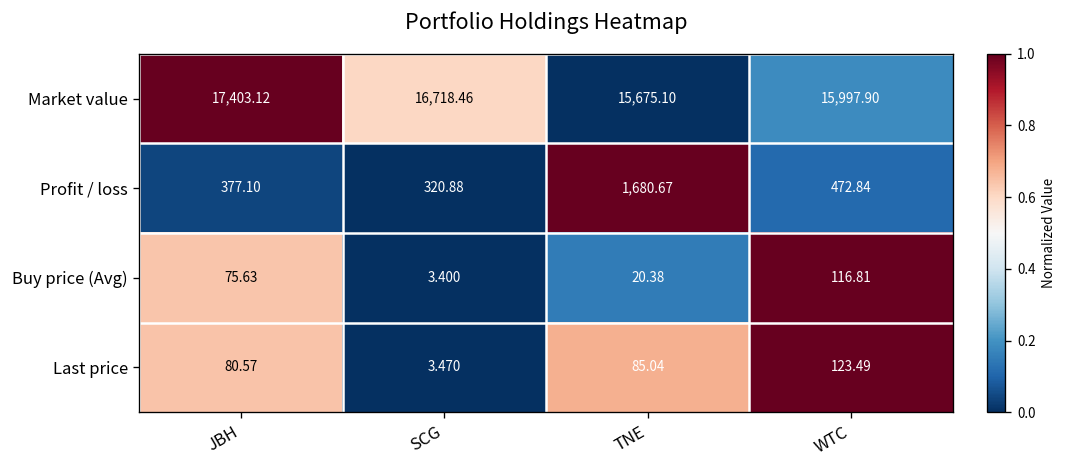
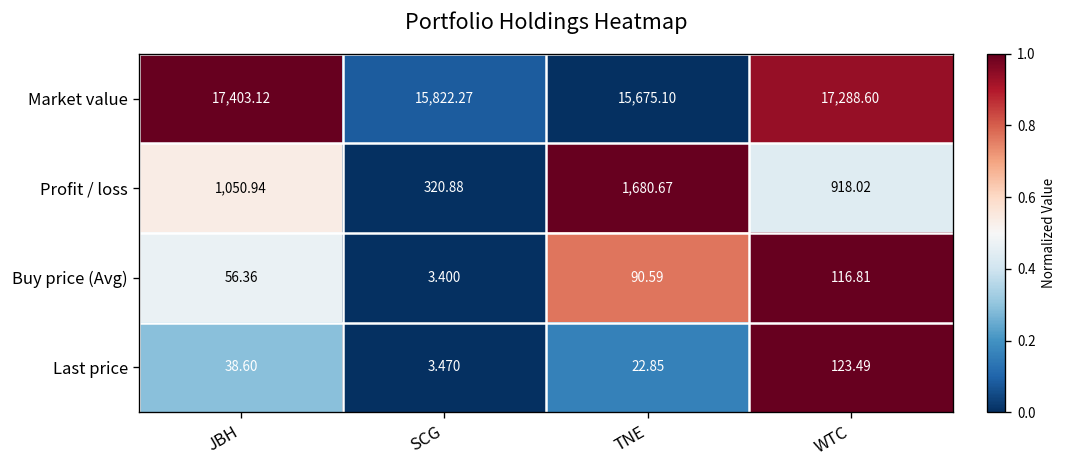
Market value, SCG: 16,718.46 -> 15,822.27
Market value, WTC: 15,997.90 -> 17,288.60
Profit / loss, JBH: 377.10 -> 1,050.94
Profit / loss, WTC: 472.84 -> 918.02
Buy price (Avg), JBH: 75.63 -> 56.36
Buy price (Avg), TNE: 20.38 -> 90.59
Last price, JBH: 80.57 -> 38.60
Last price, TNE: 85.04 -> 22.85
